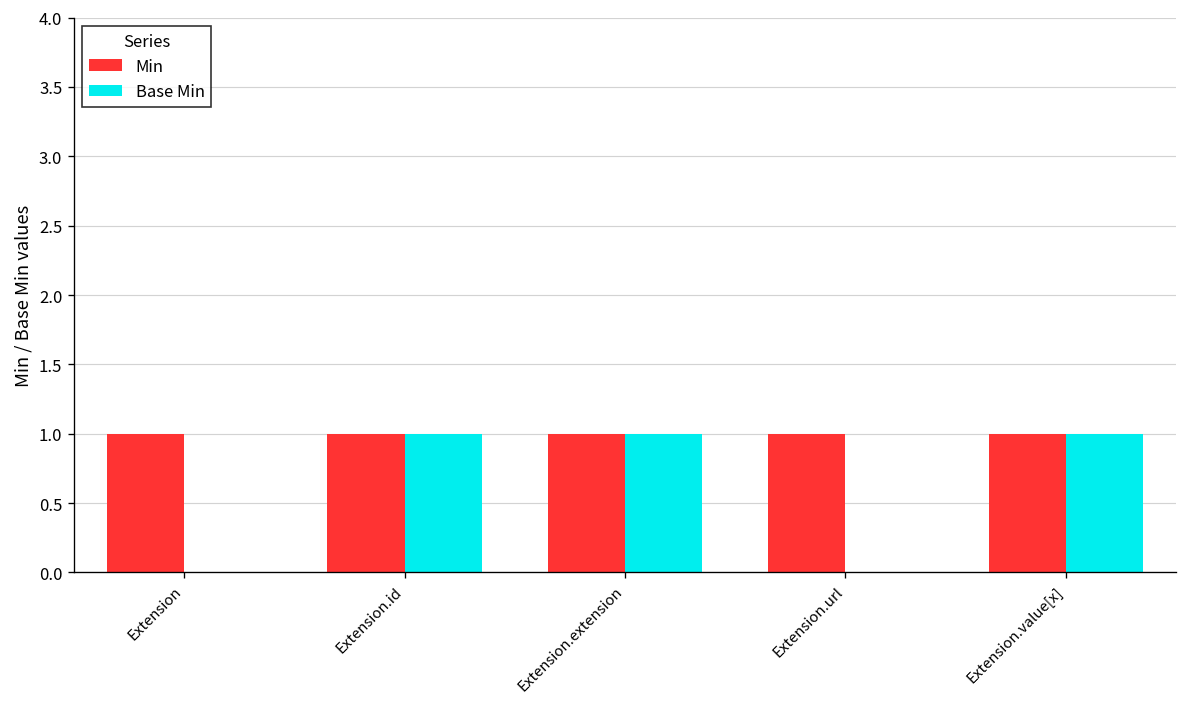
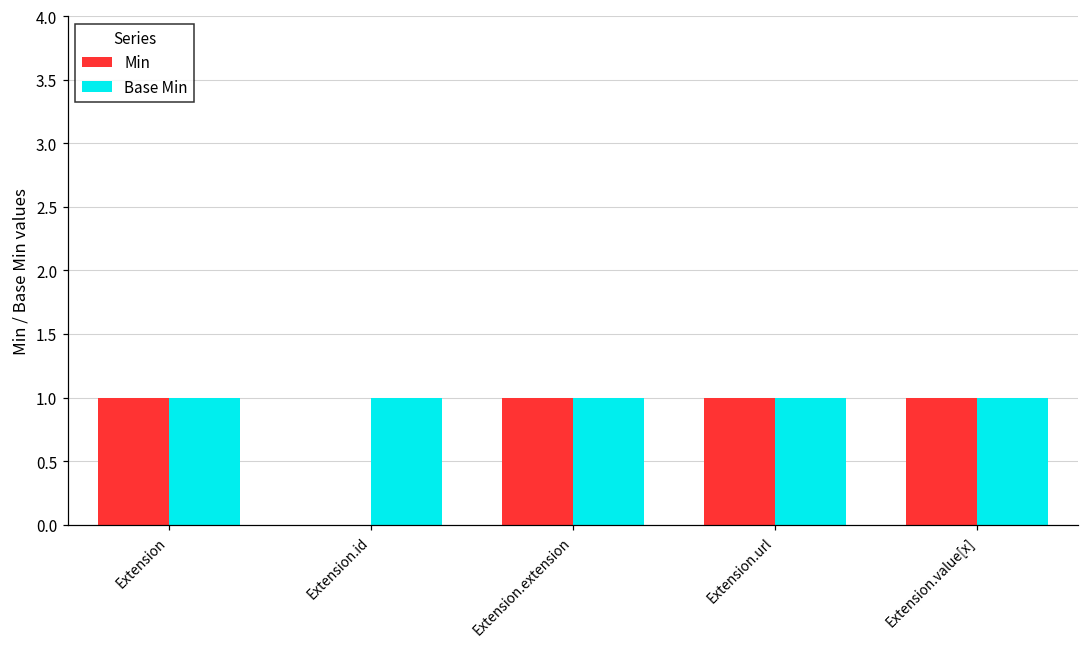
Base Min, Extension: 0 -> 1
Min, Extension.id: 1 -> 0
Base Min, Extension.url: 0 -> 1
